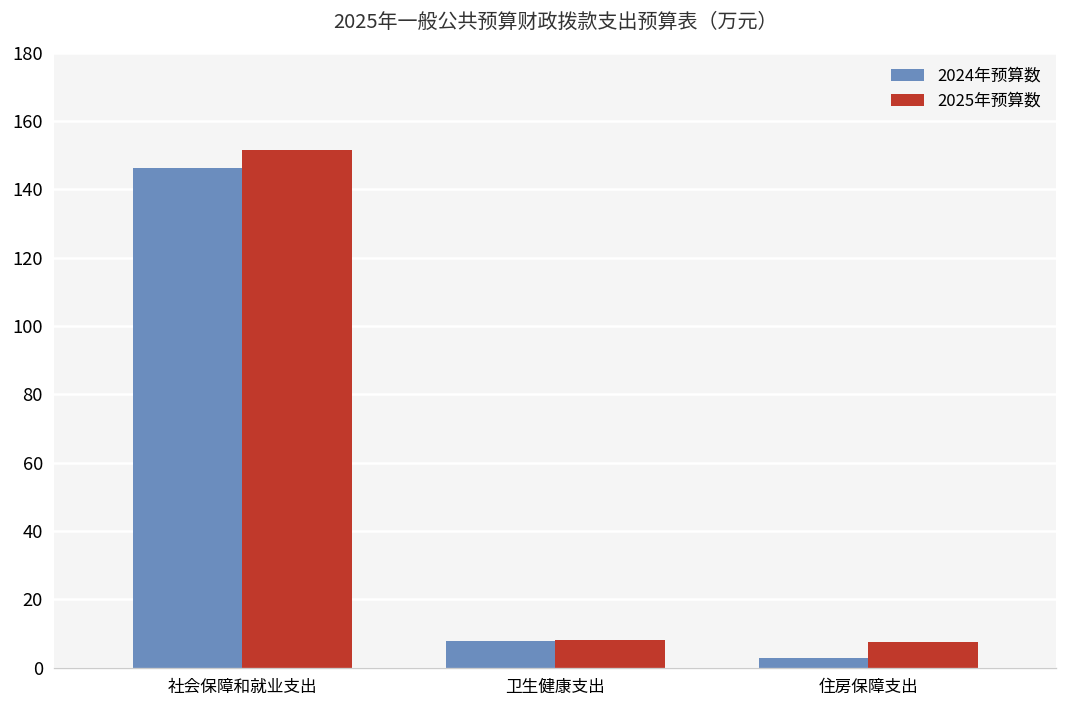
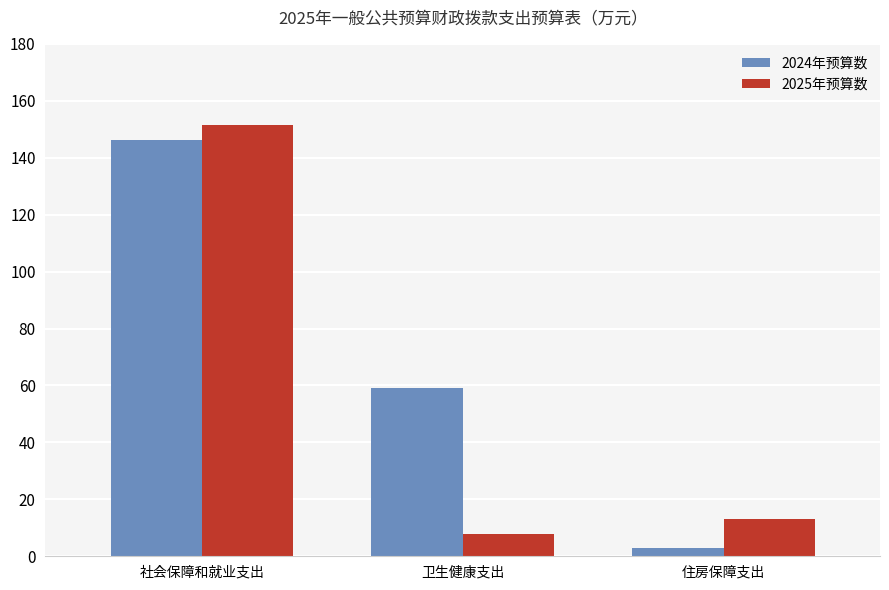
2024年预算数, 卫生健康支出: 8 -> 59
2025年预算数, 住房保障支出: 8 -> 13
